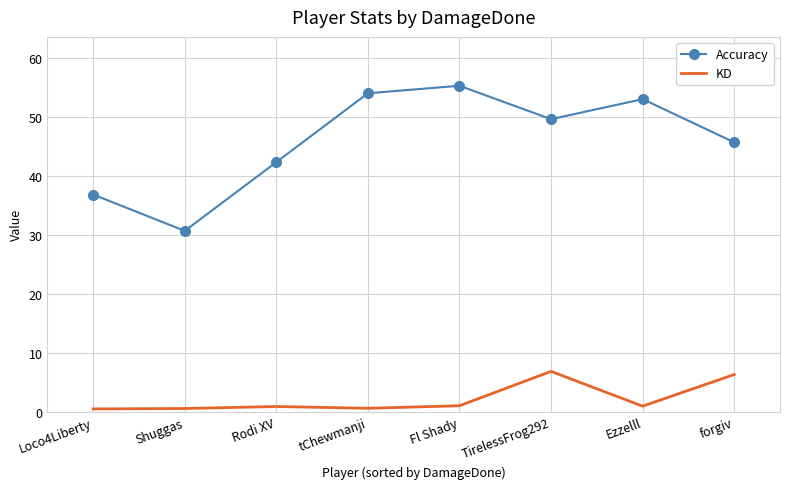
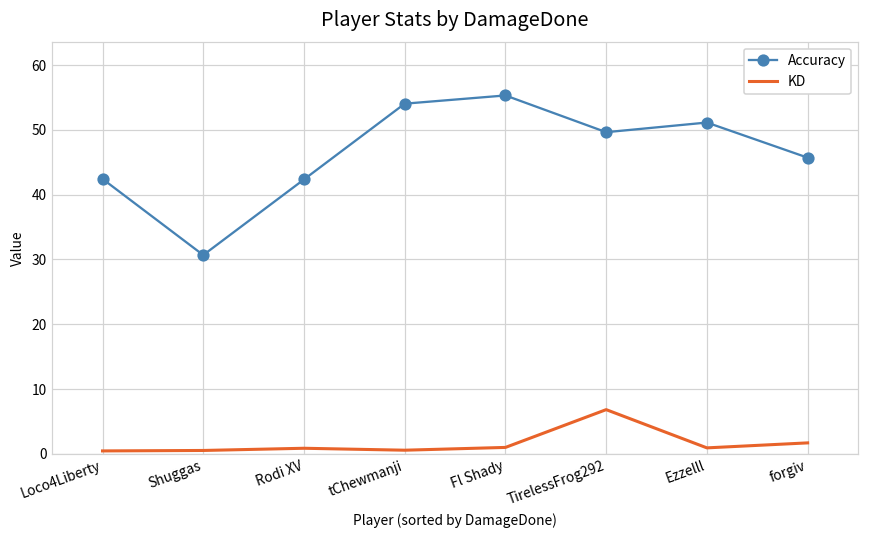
Accuracy, Loco4Liberty: 37 -> 42
Accuracy, Ezzelll: 53 -> 51
KD, forgiv: 6 -> 2
